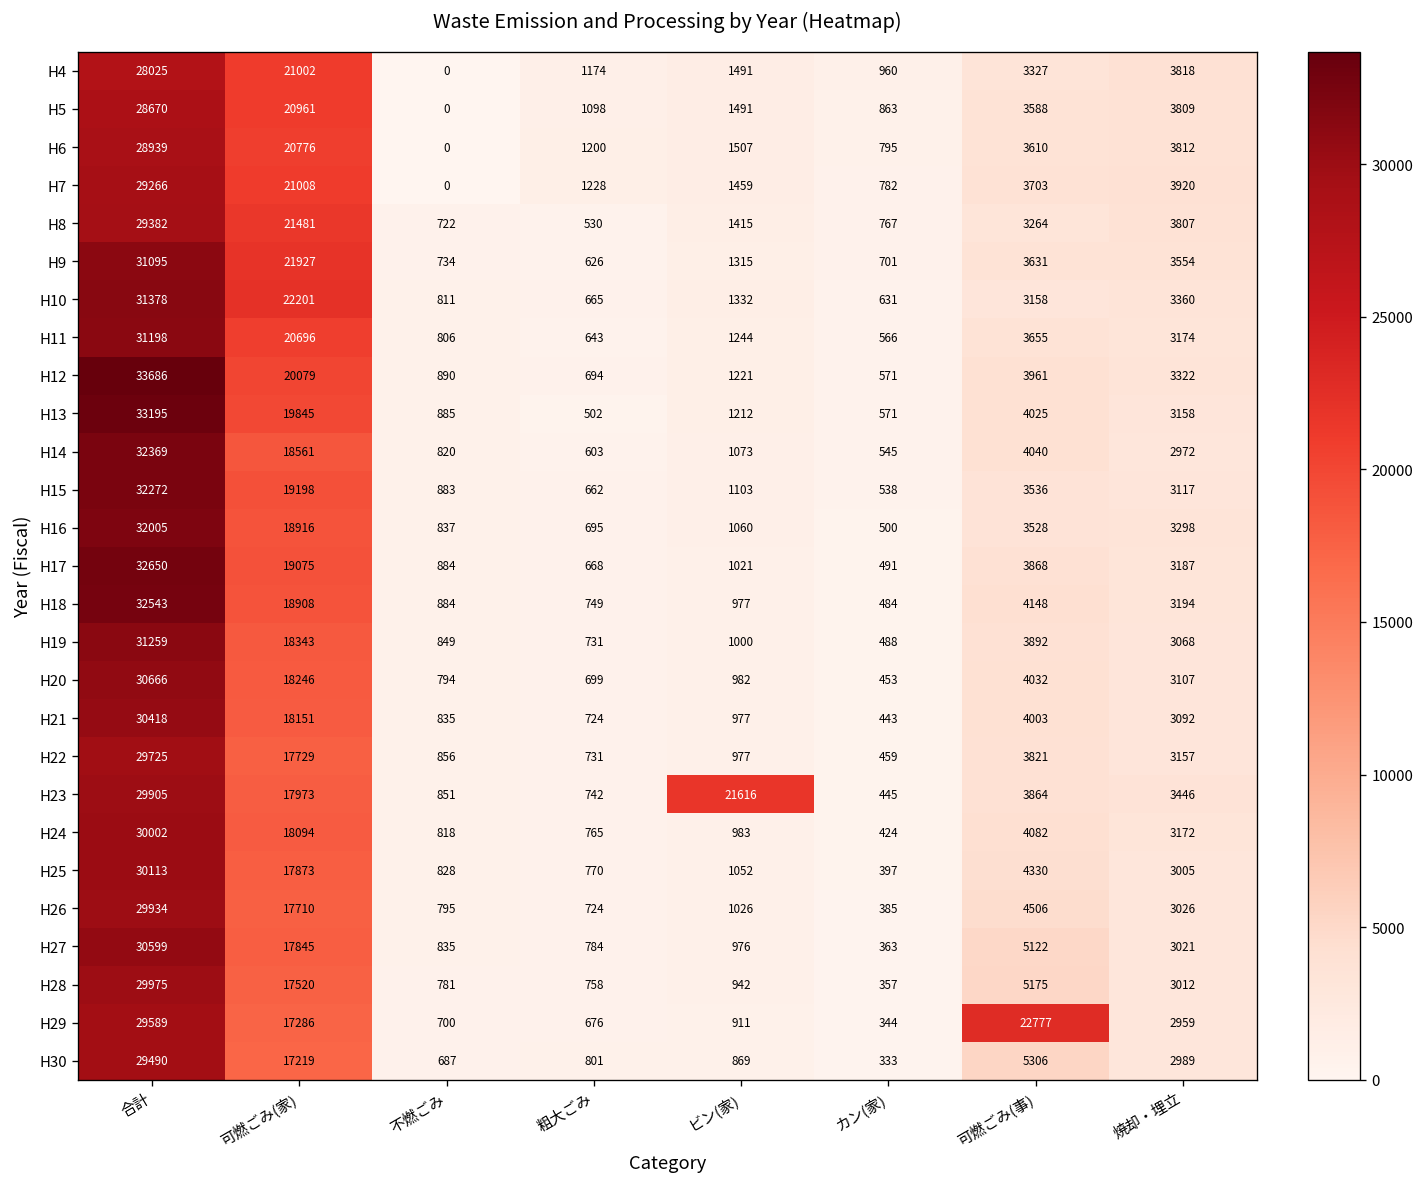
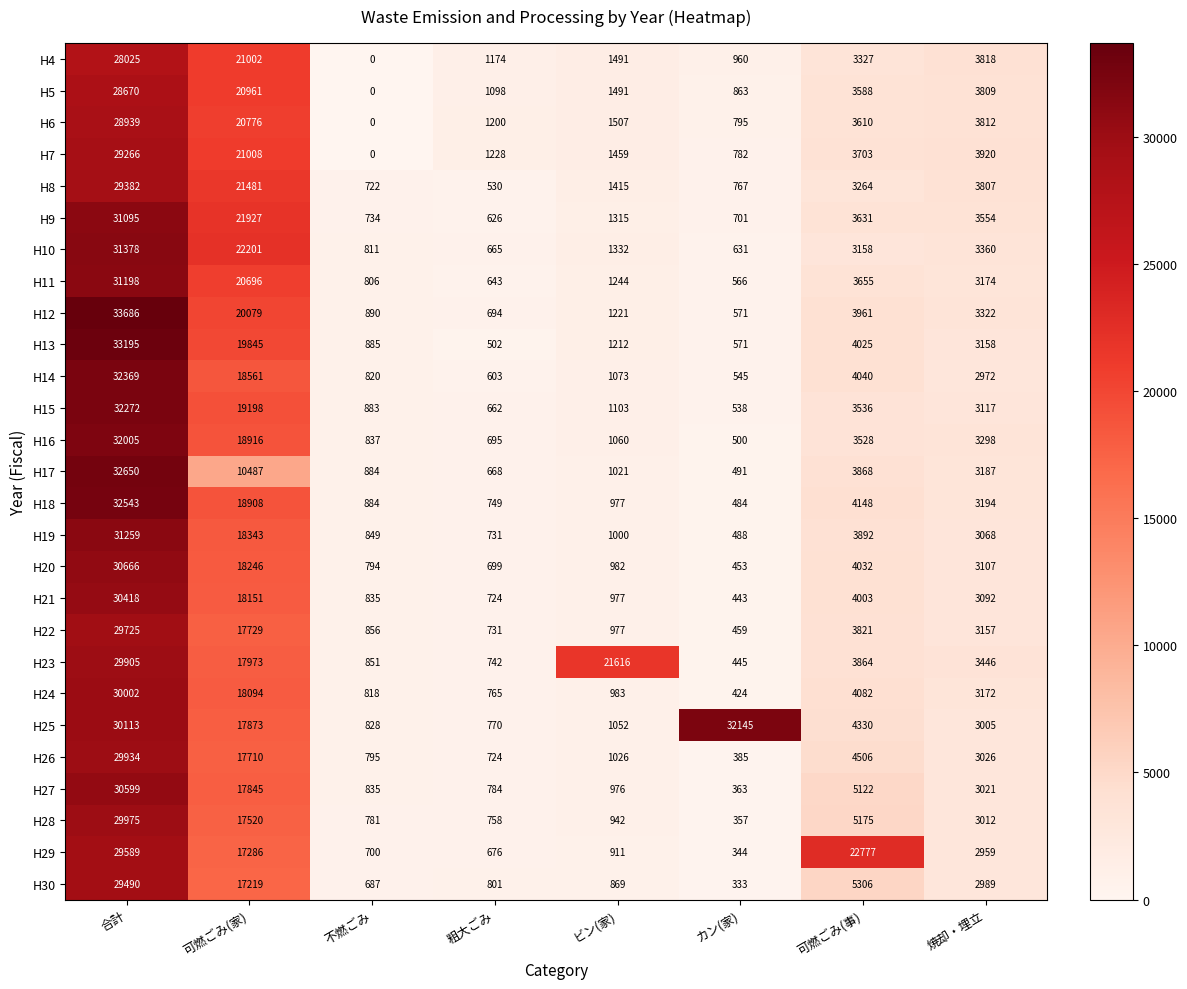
H17, 可燃ごみ(家): 19075 -> 10487
H25, カン(家): 397 -> 32145
